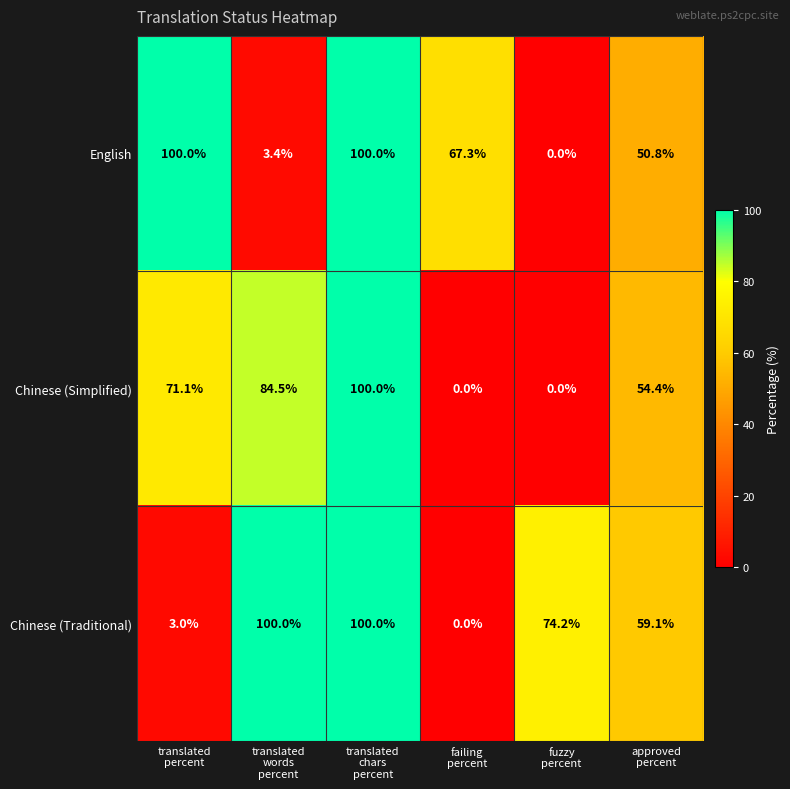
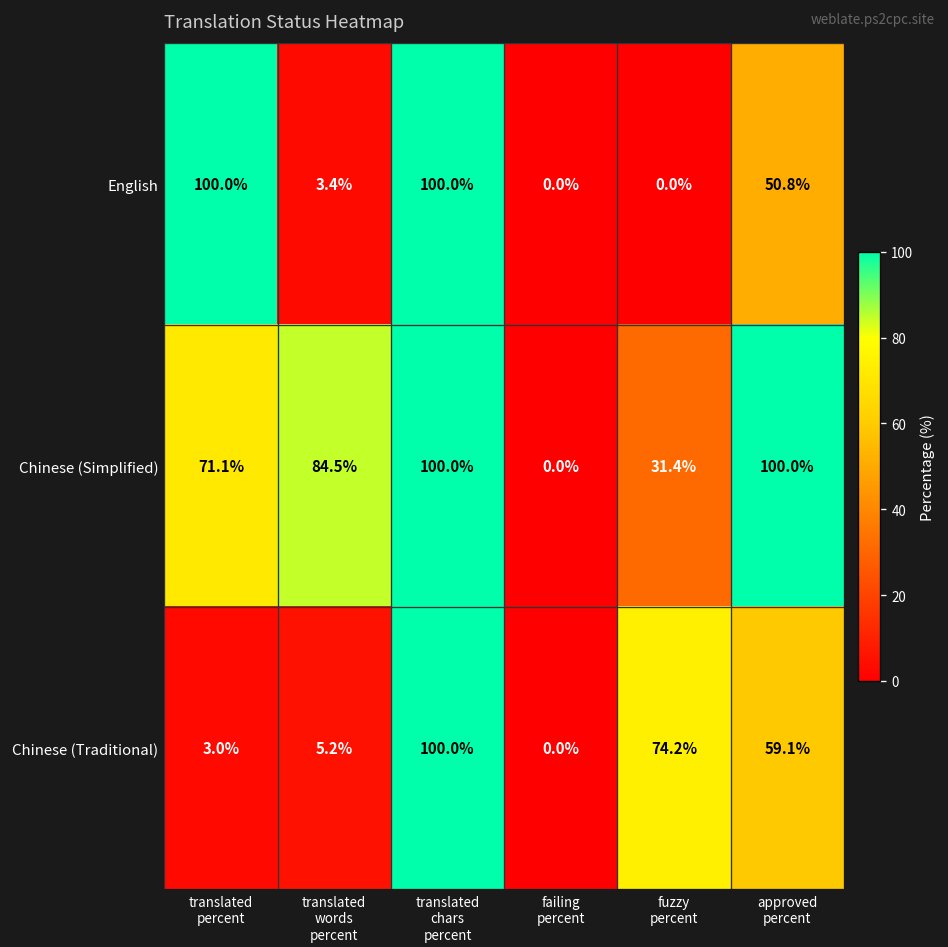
English, failing percent: 67.3% -> 0.0%
Chinese (Simplified), fuzzy percent: 0.0% -> 31.4%
Chinese (Simplified), approved percent: 54.4% -> 100.0%
Chinese (Traditional), translated words percent: 100.0% -> 5.2%
